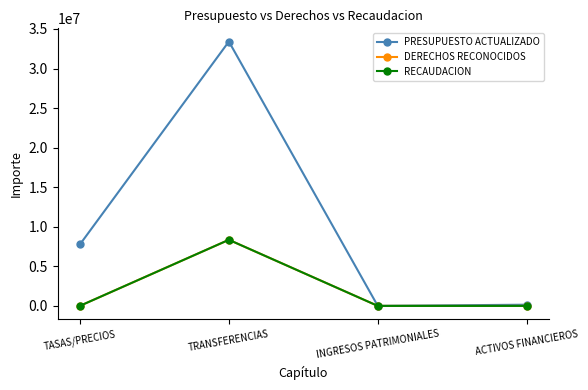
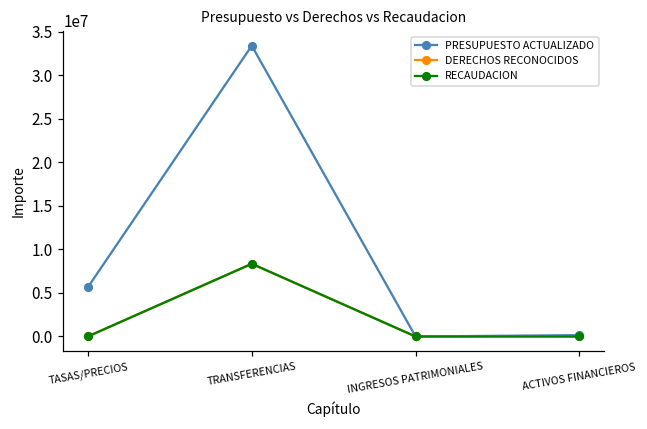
PRESUPUESTO ACTUALIZADO, TASAS/PRECIOS: 8000000 -> 6000000
